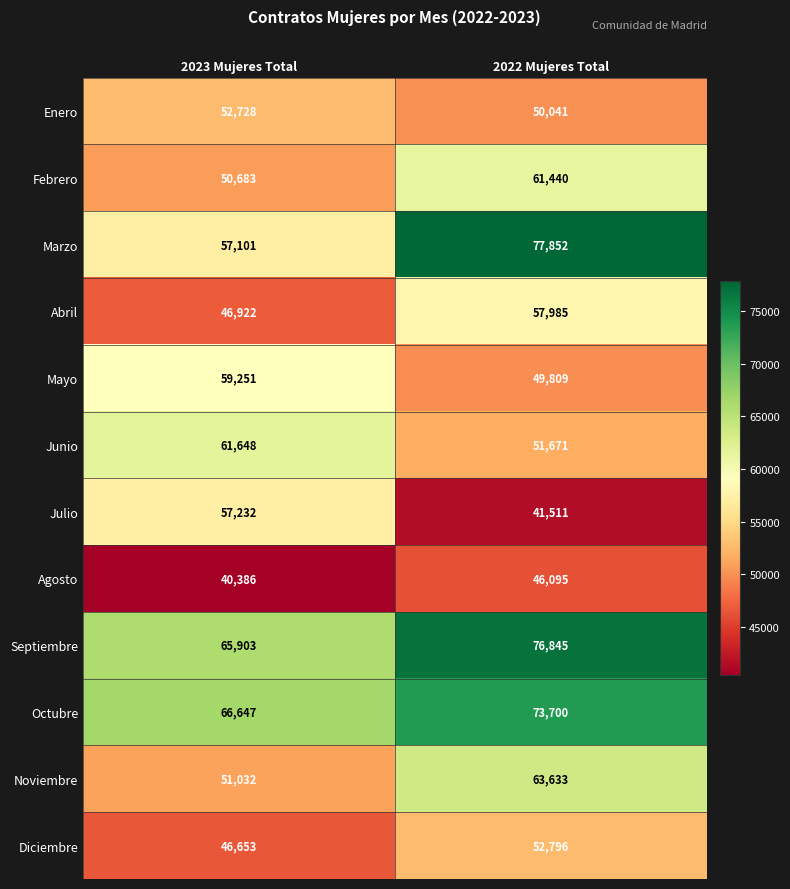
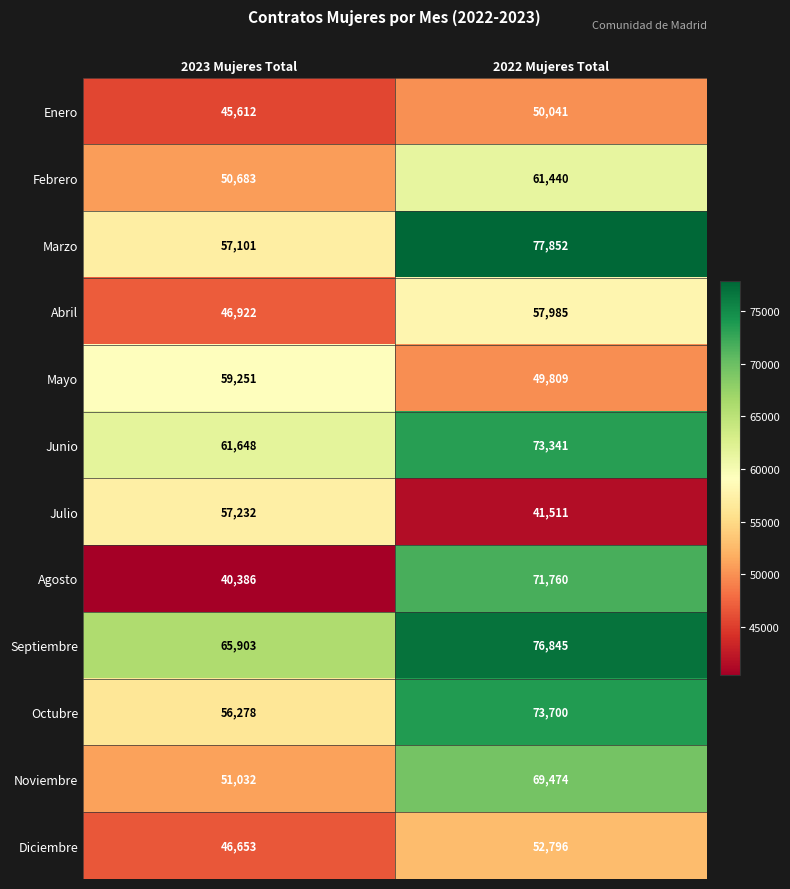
Enero, 2023 Mujeres Total: 52,728 -> 45,612
Junio, 2022 Mujeres Total: 51,671 -> 73,341
Agosto, 2022 Mujeres Total: 46,095 -> 71,760
Octubre, 2023 Mujeres Total: 66,647 -> 56,278
Noviembre, 2022 Mujeres Total: 63,633 -> 69,474
